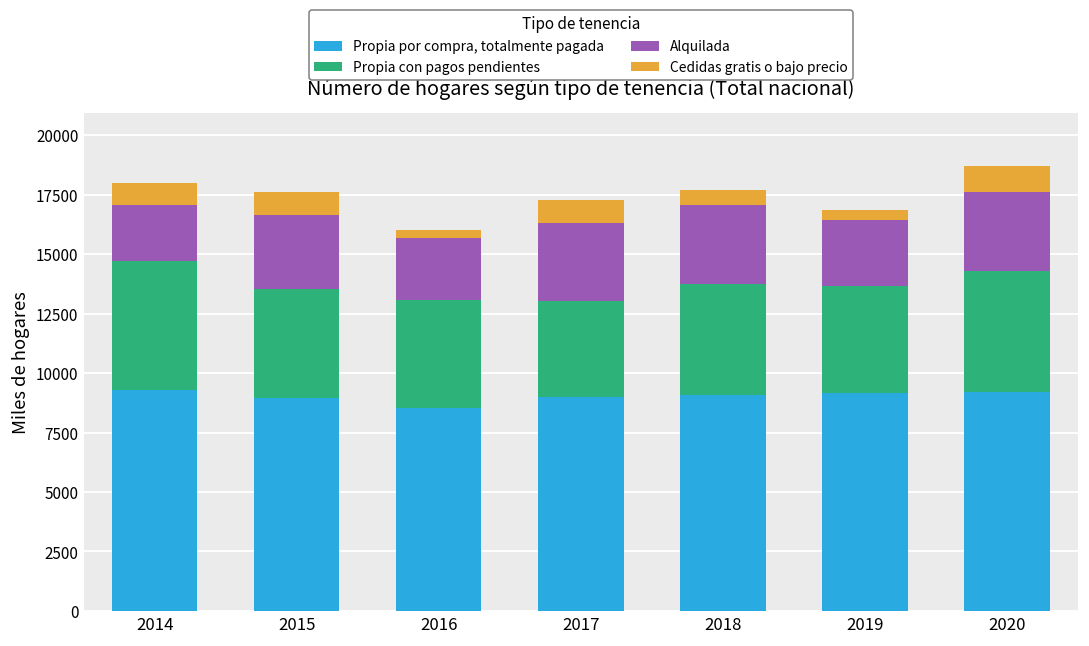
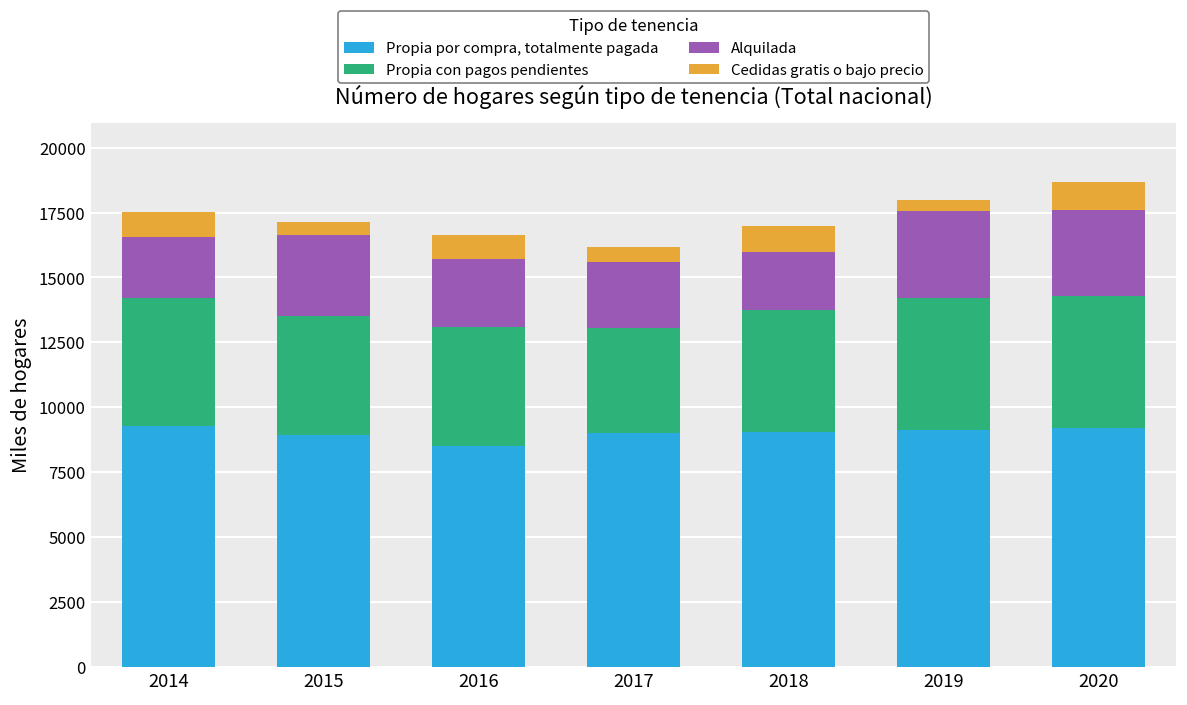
Propia con pagos pendientes, 2014: 5400 -> 5000
Cedidas gratis o bajo precio, 2015: 1000 -> 500
Cedidas gratis o bajo precio, 2016: 300 -> 1000
Alquilada, 2017: 3300 -> 2600
Cedidas gratis o bajo precio, 2017: 1000 -> 600
Alquilada, 2018: 3300 -> 2200
Cedidas gratis o bajo precio, 2018: 600 -> 1000
Propia con pagos pendientes, 2019: 4500 -> 5100
Alquilada, 2019: 2700 -> 3300
